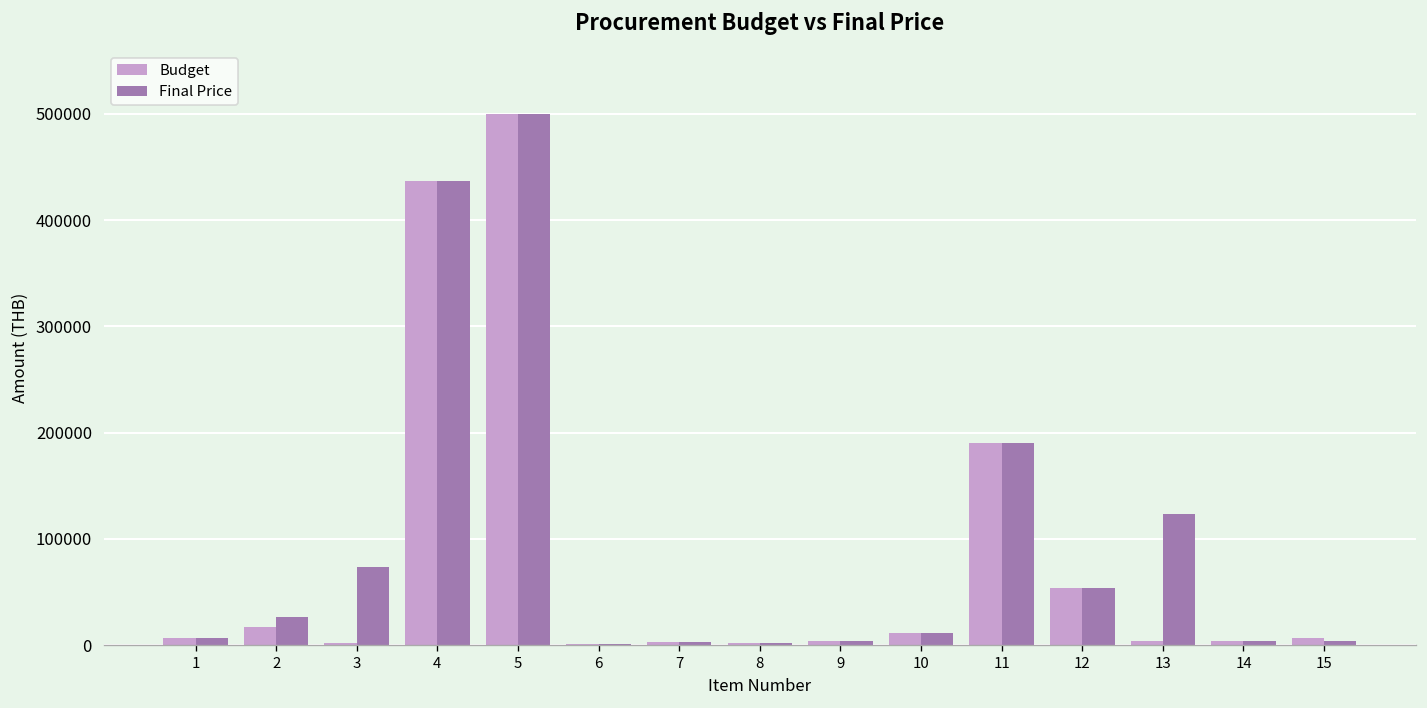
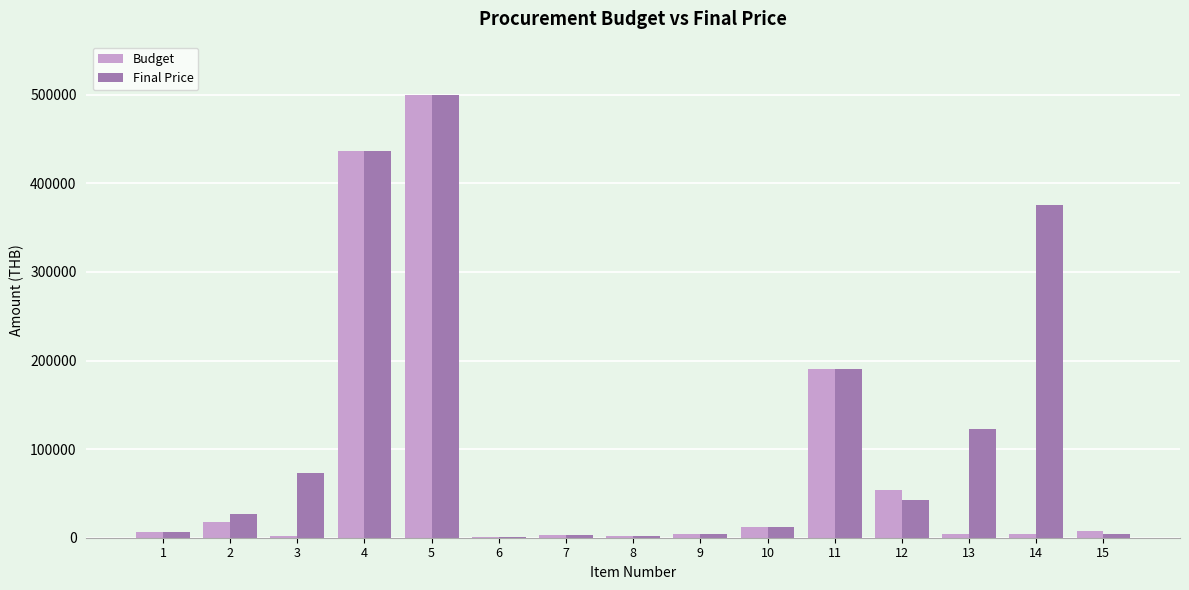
Final Price, 12: 50000 -> 40000
Final Price, 14: 0 -> 380000
